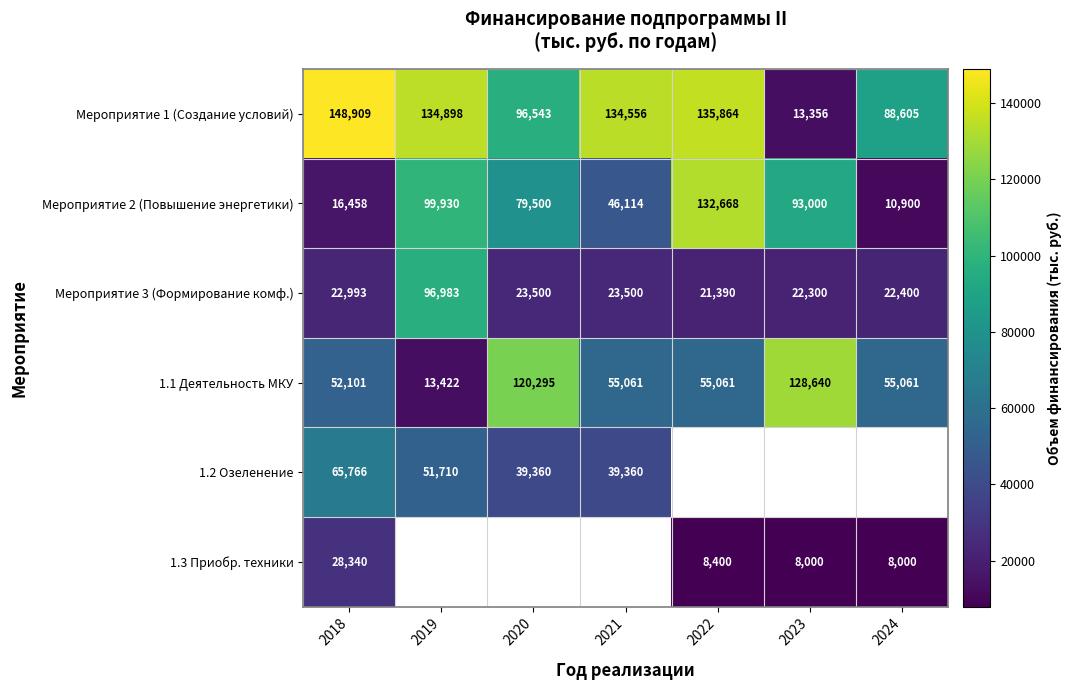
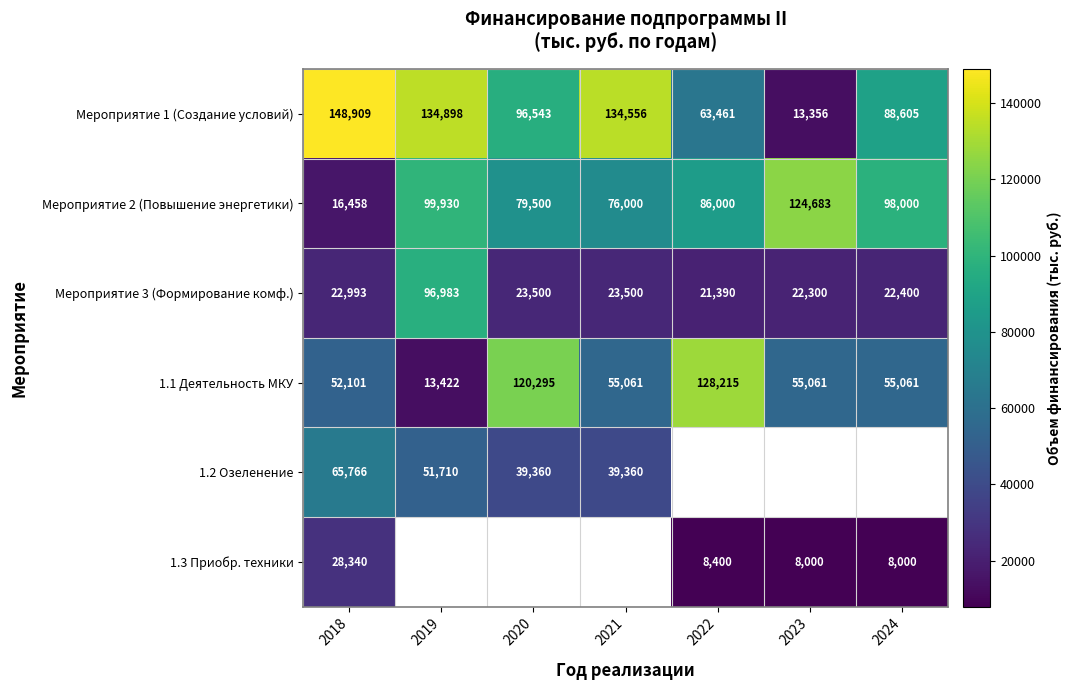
Мероприятие 1 (Создание условий), 2022: 135,864 -> 63,461
Мероприятие 2 (Повышение энергетики), 2021: 46,114 -> 76,000
Мероприятие 2 (Повышение энергетики), 2022: 132,668 -> 86,000
Мероприятие 2 (Повышение энергетики), 2023: 93,000 -> 124,683
Мероприятие 2 (Повышение энергетики), 2024: 10,900 -> 98,000
1.1 Деятельность МКУ, 2022: 55,061 -> 128,215
1.1 Деятельность МКУ, 2023: 128,640 -> 55,061
